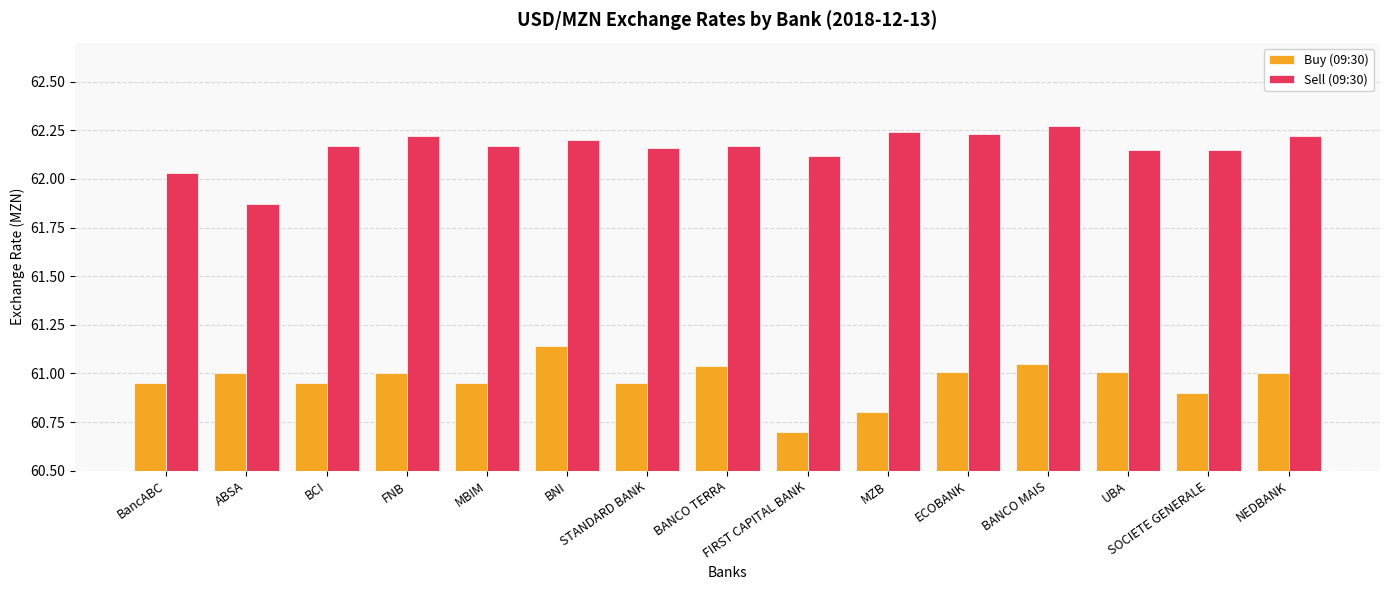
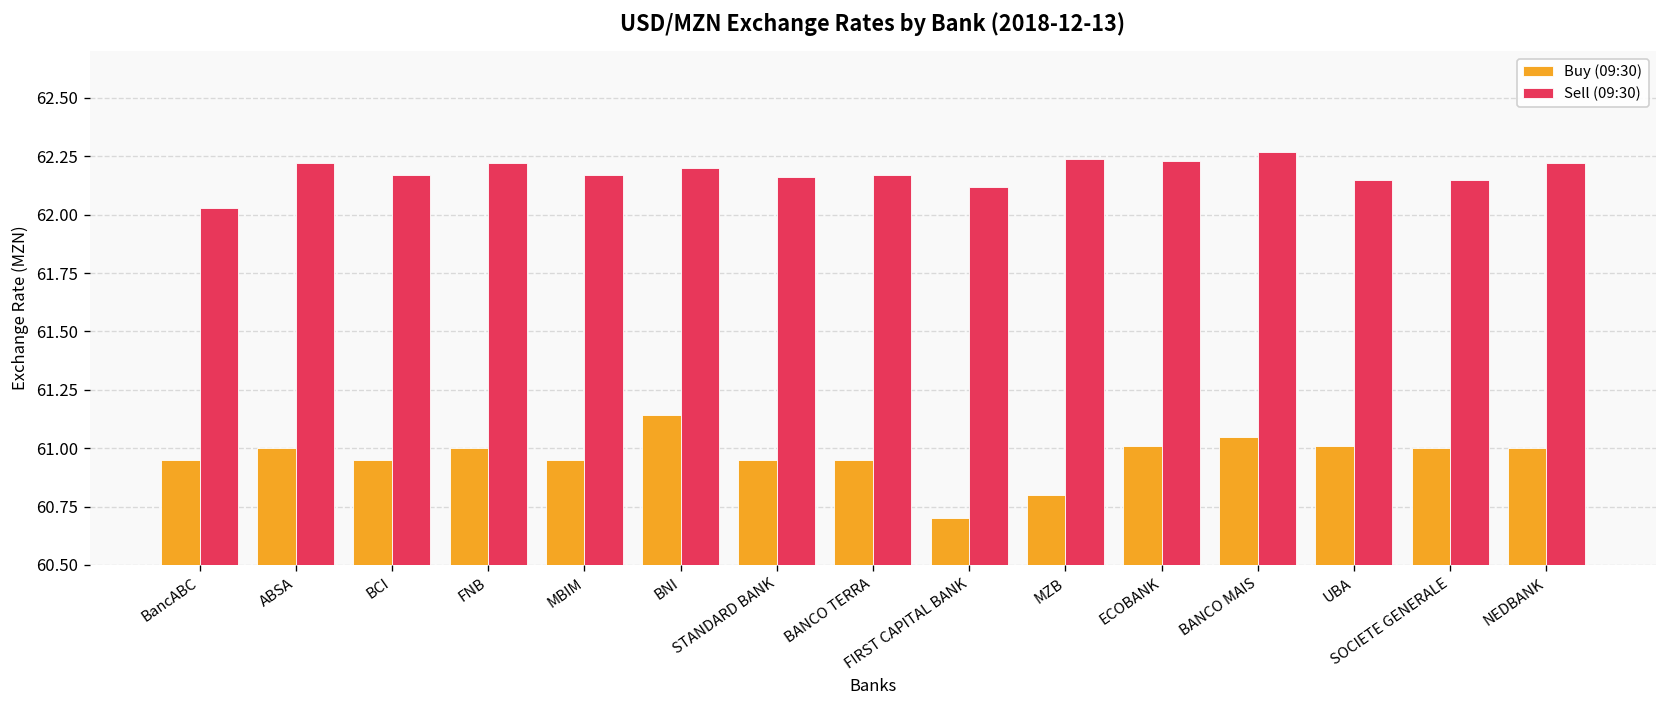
Sell (09:30), ABSA: 61.87 -> 62.22
Buy (09:30), BANCO TERRA: 61.04 -> 60.95
Buy (09:30), SOCIETE GENERALE: 60.9 -> 61.0
